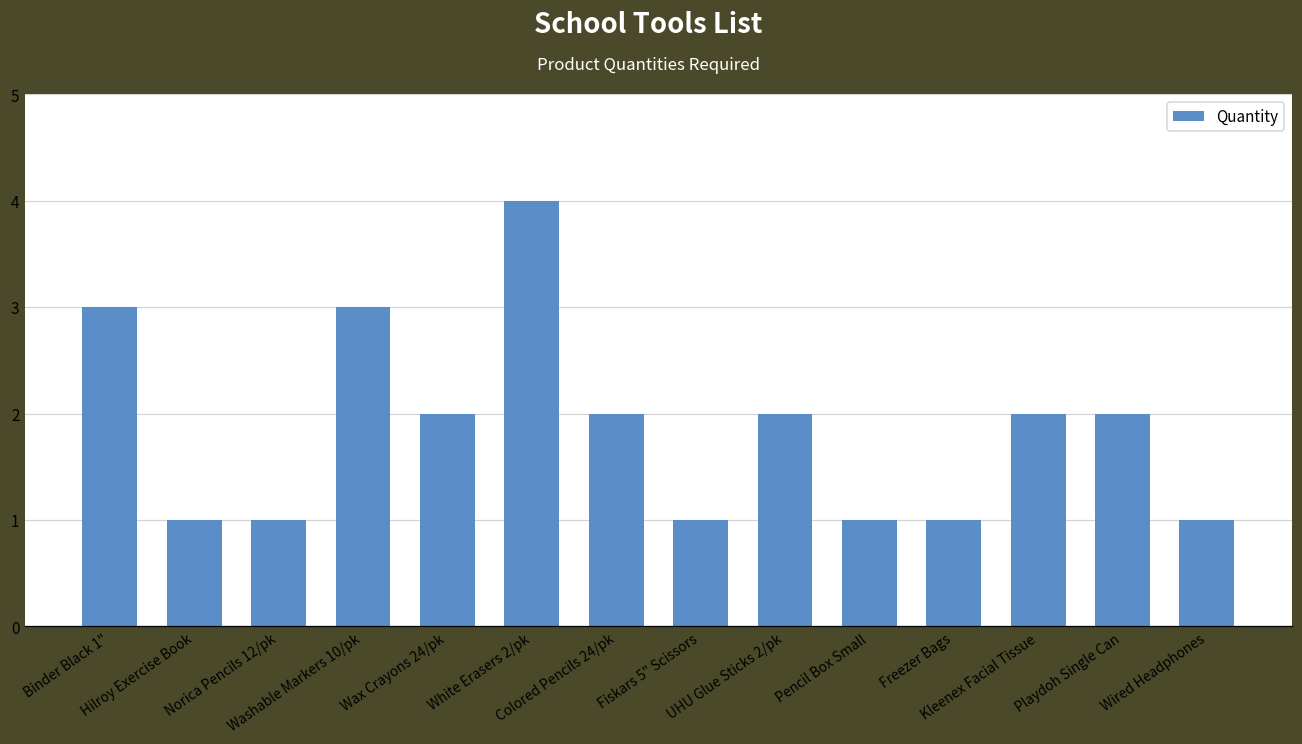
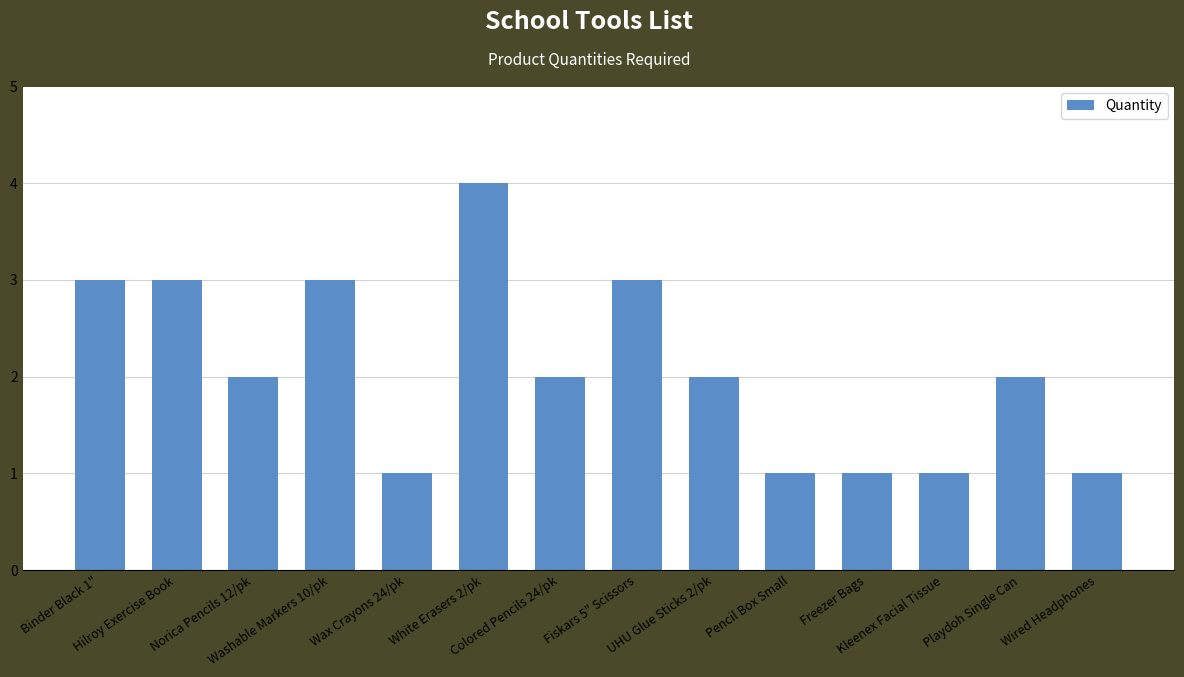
Hilroy Exercise Book: 1 -> 3
Norica Pencils 12/pk: 1 -> 2
Wax Crayons 24/pk: 2 -> 1
Fiskars 5" Scissors: 1 -> 3
Kleenex Facial Tissue: 2 -> 1
